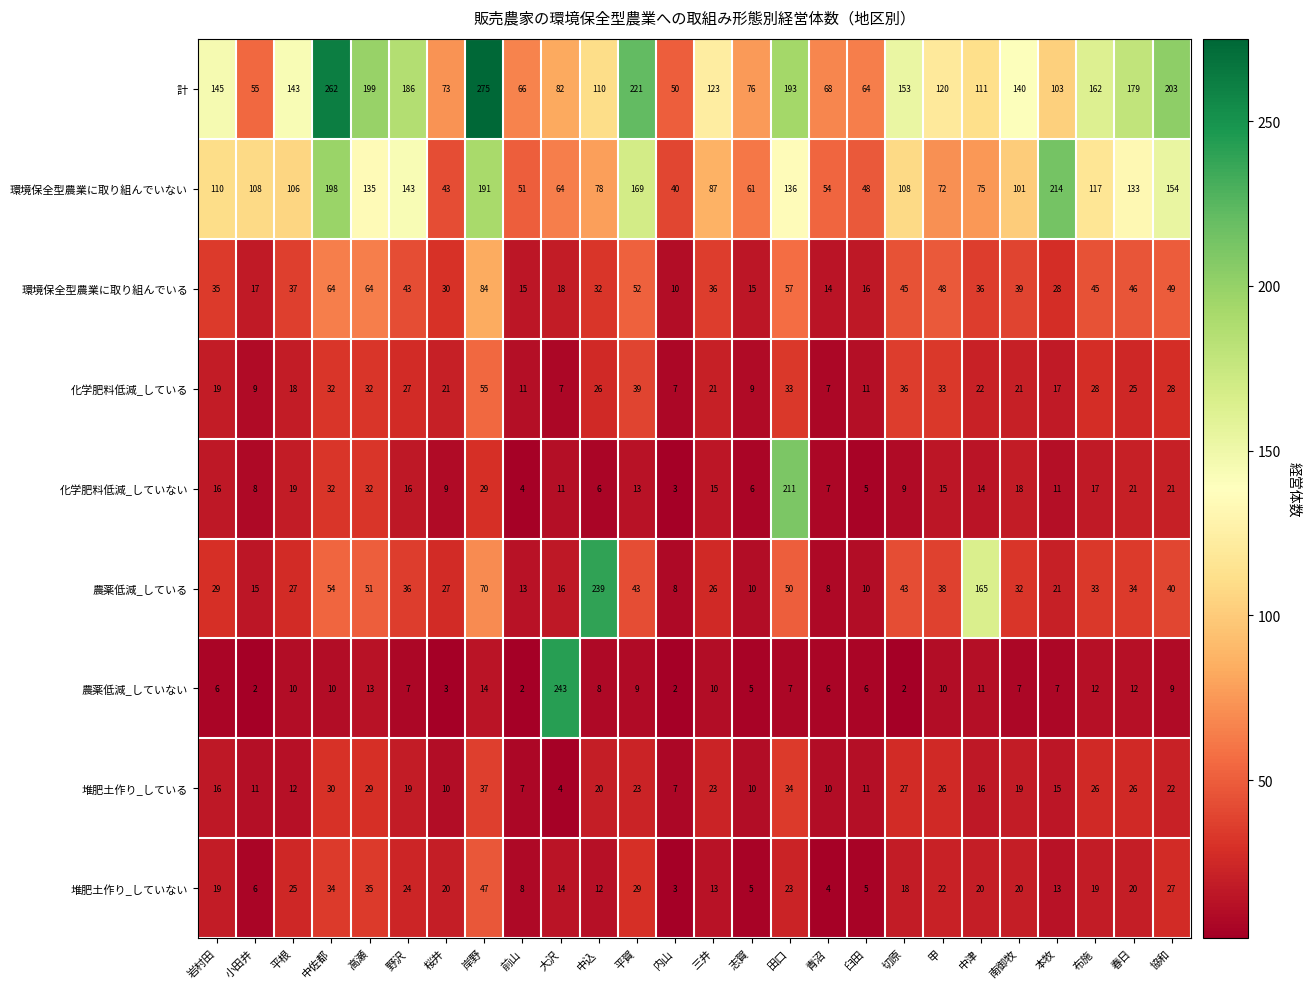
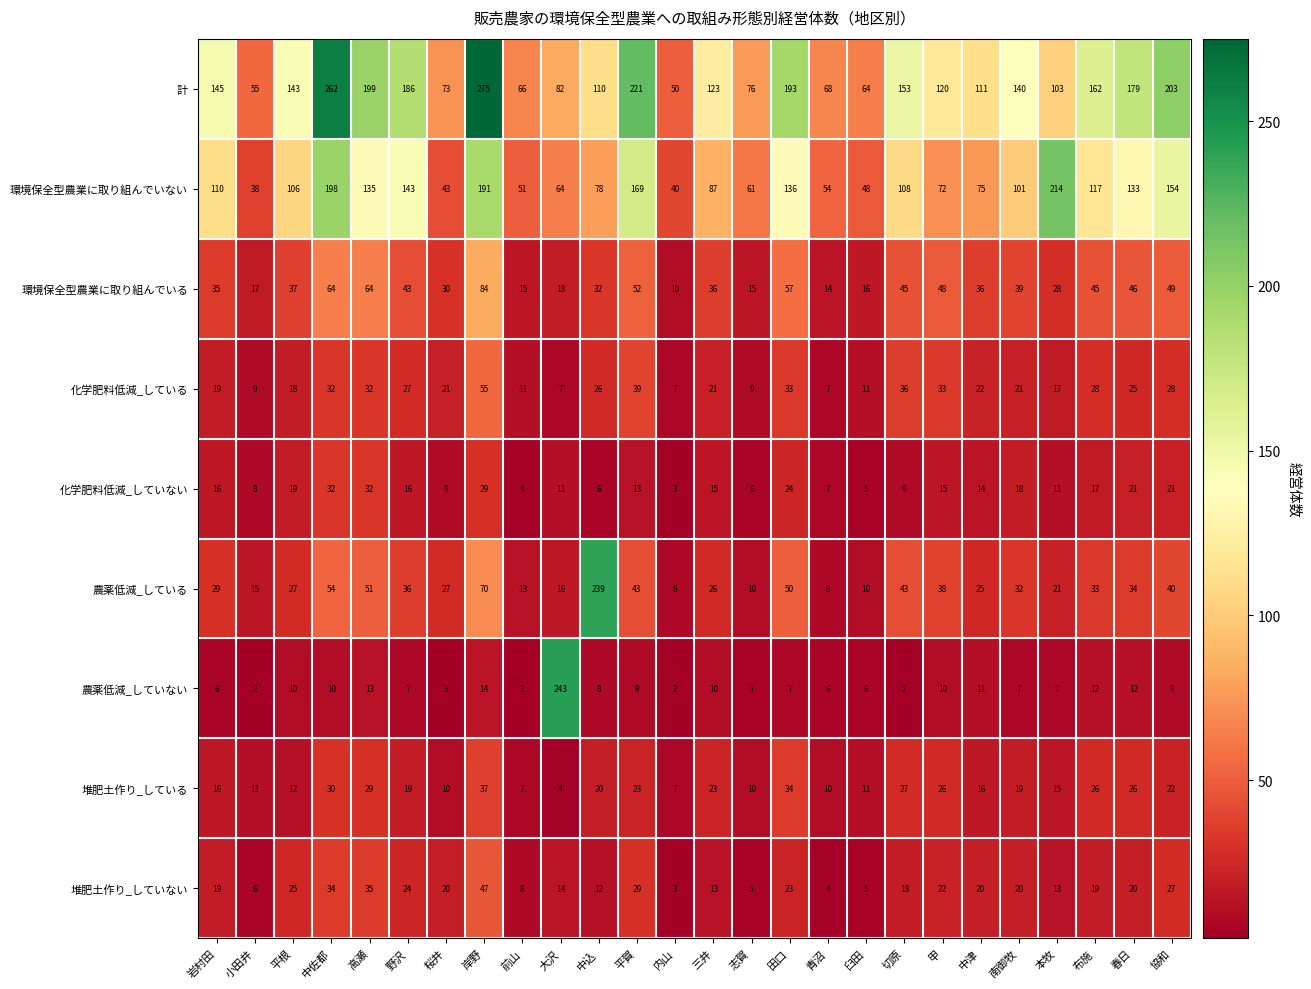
環境保全型農業に取り組んでいない, 小田井: 108 -> 38
化学肥料低減_していない, 田口: 211 -> 24
農薬低減_している, 中津: 165 -> 25
